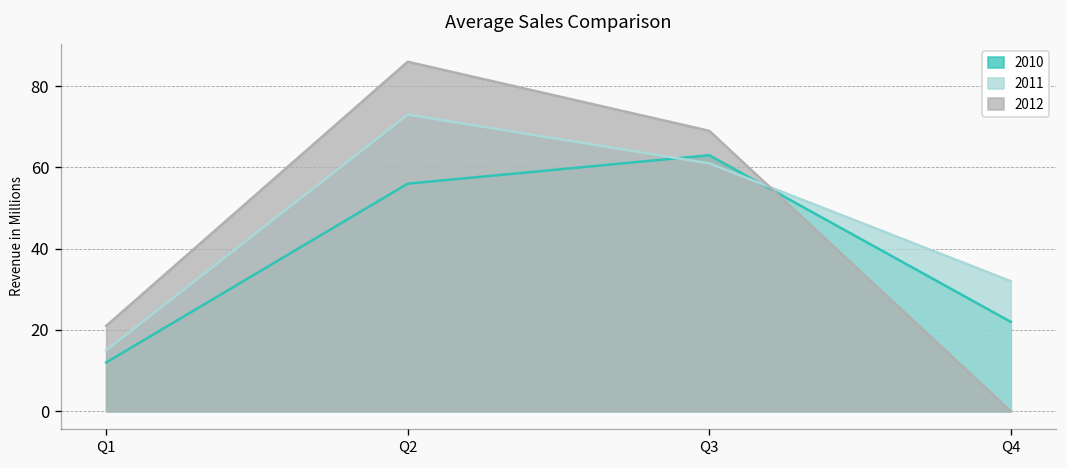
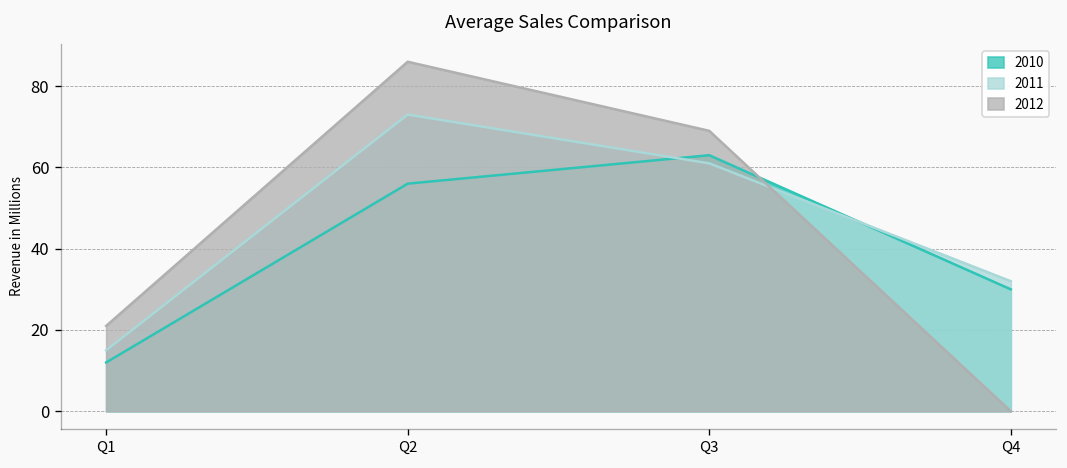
2010, Q4: 22 -> 30
